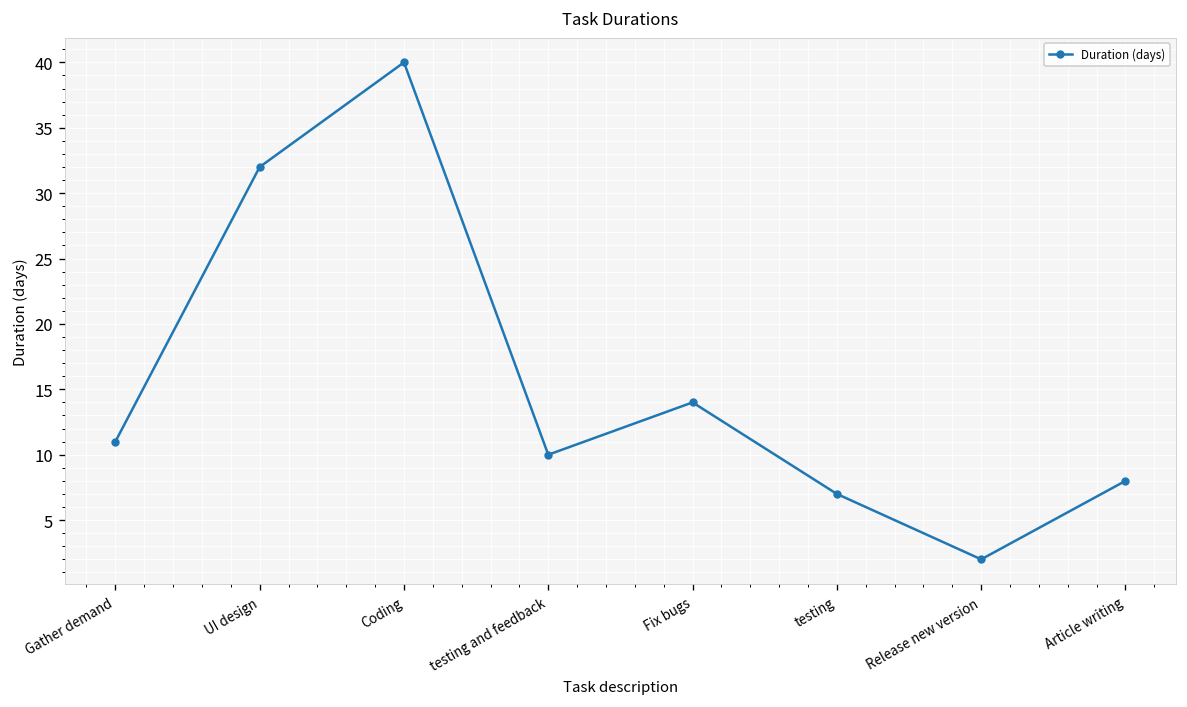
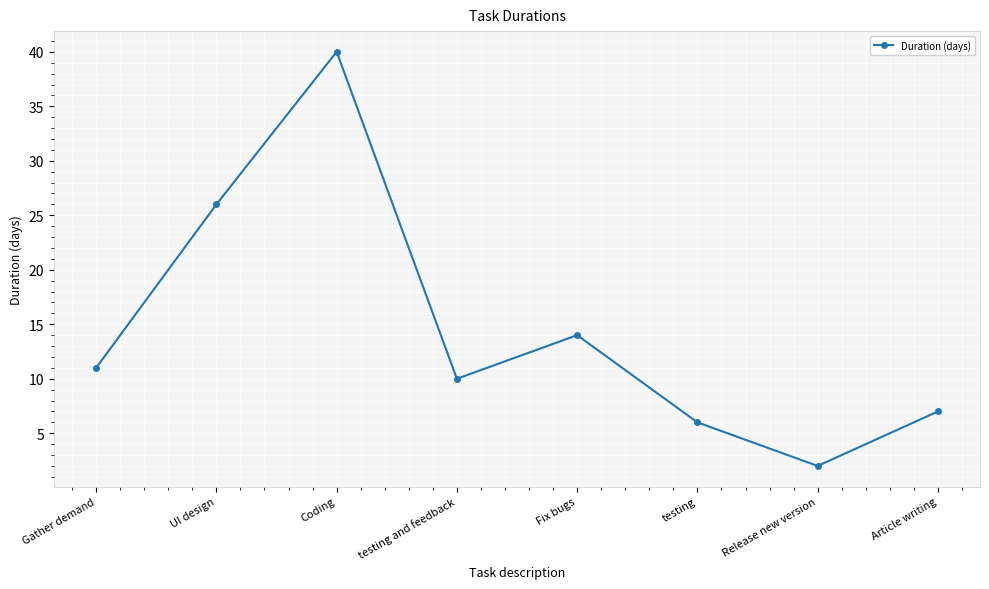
UI design: 32 -> 26
testing: 7 -> 6
Article writing: 8 -> 7
